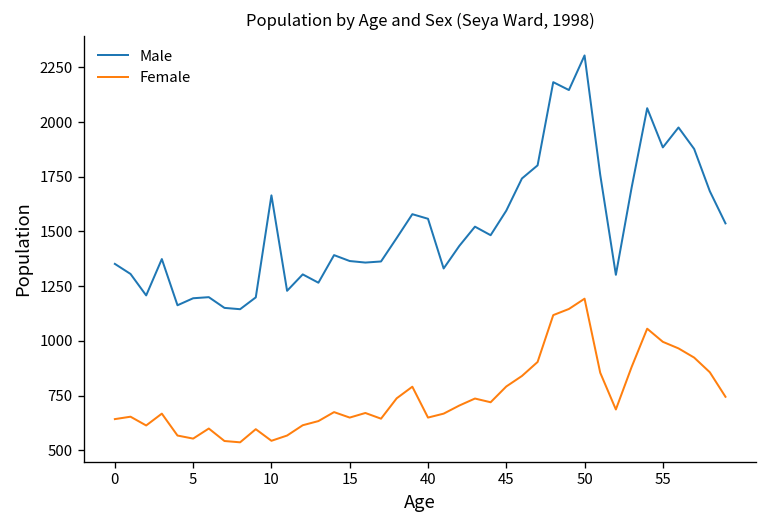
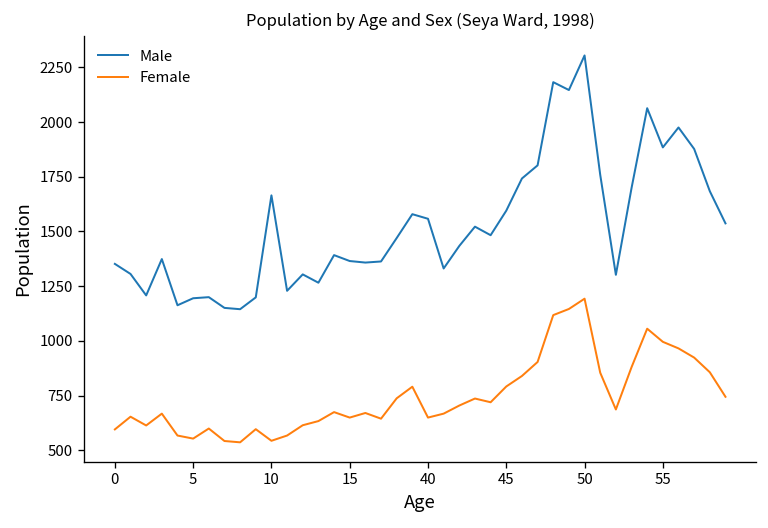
Female, 0: 640 -> 600
